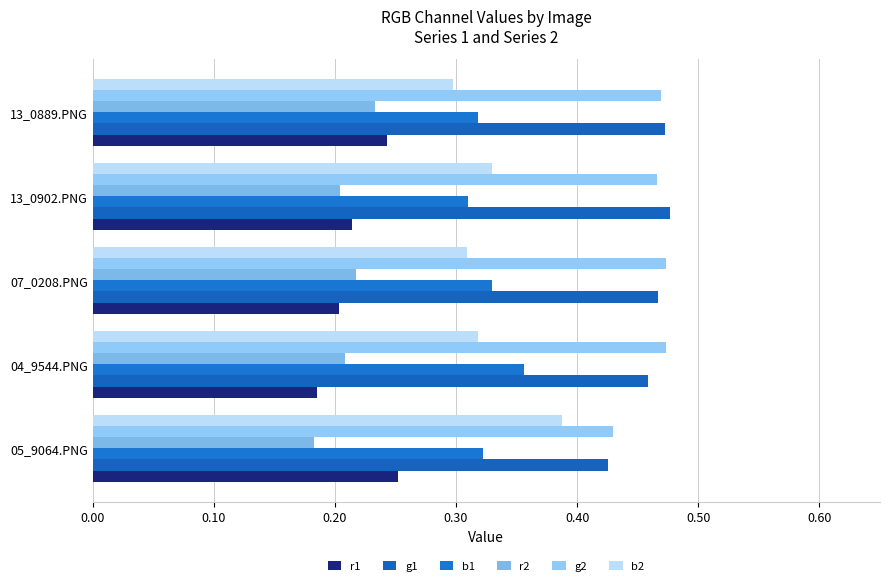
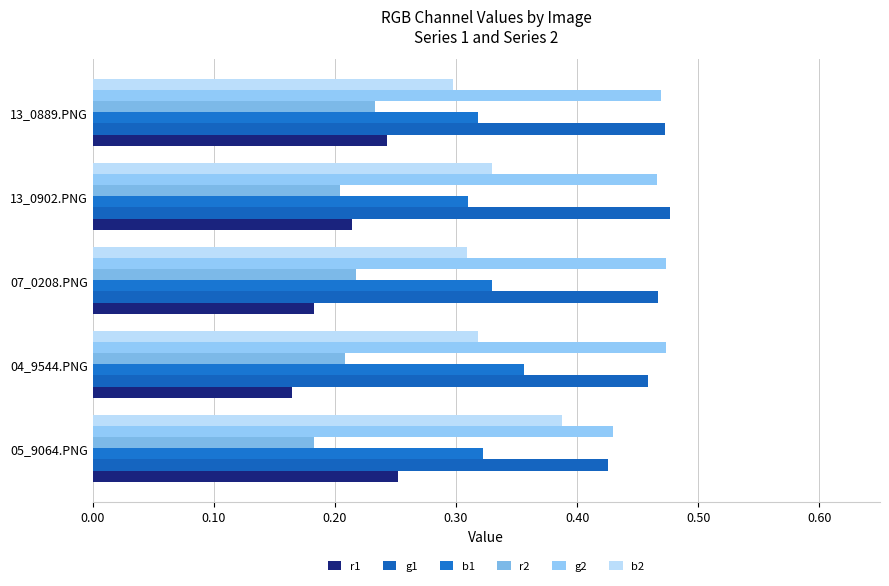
r1, 07_0208.PNG: 0.203 -> 0.183
r1, 04_9544.PNG: 0.186 -> 0.164
